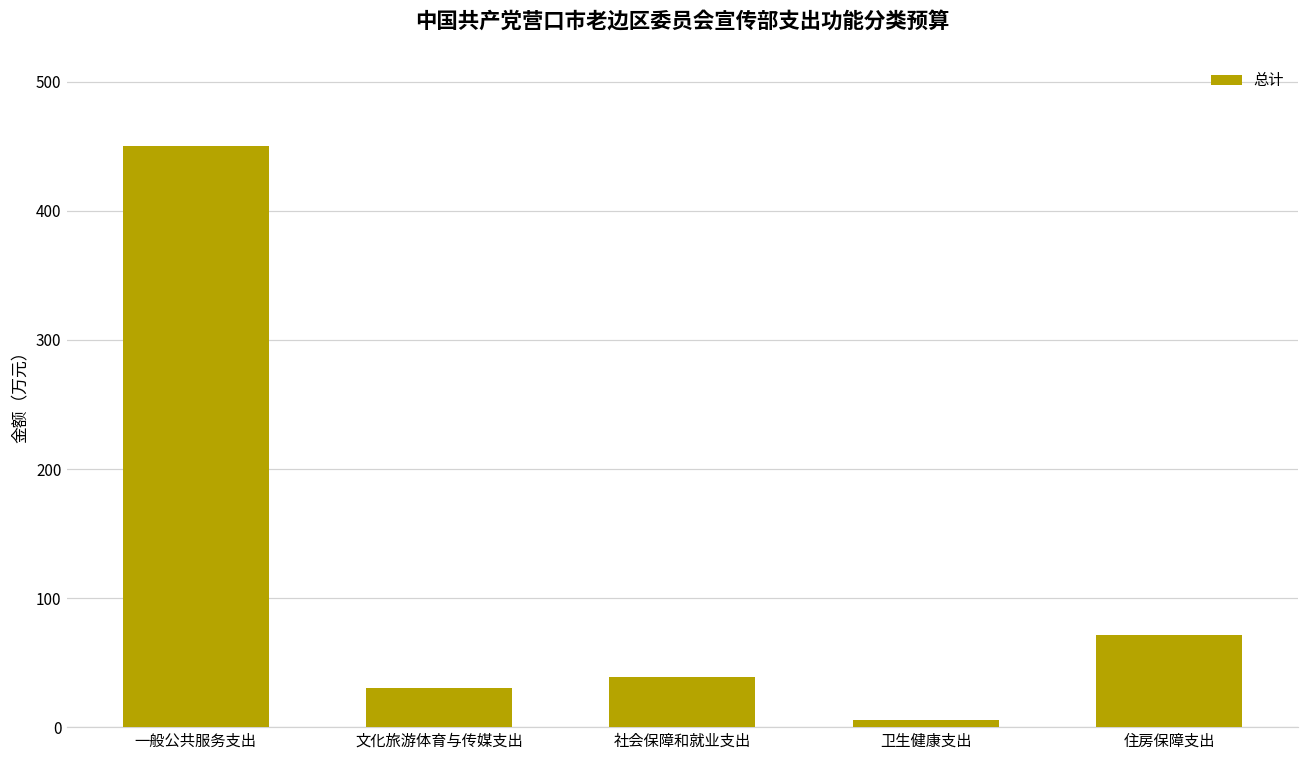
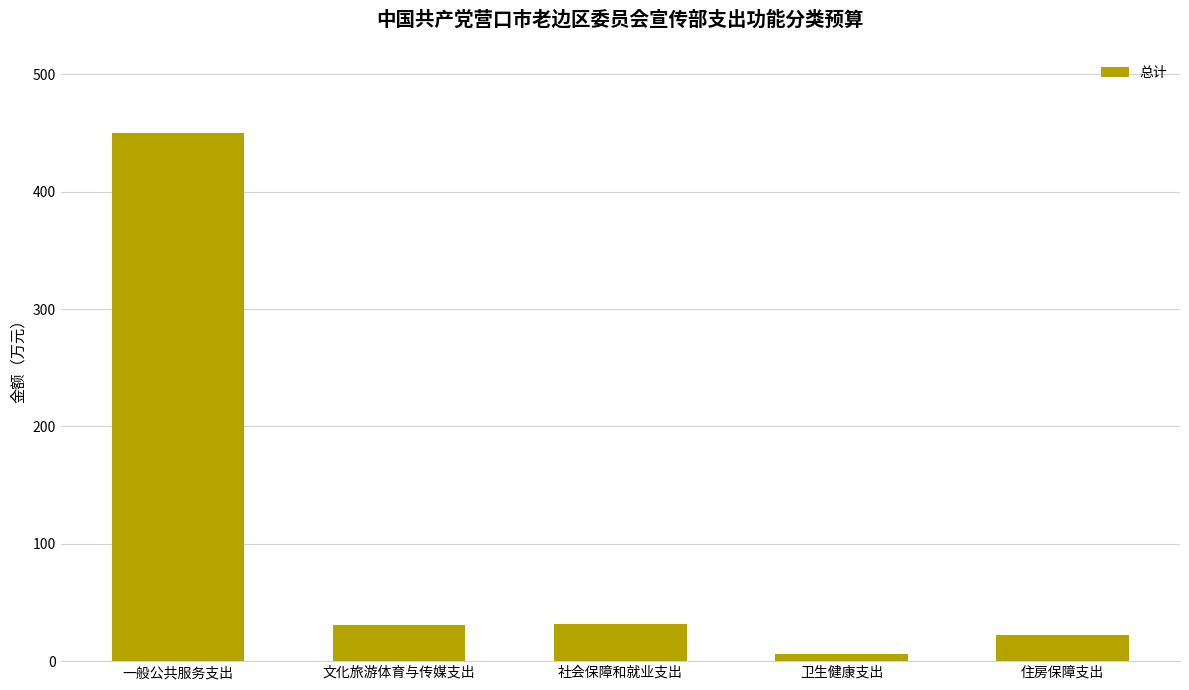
社会保障和就业支出: 39 -> 32
住房保障支出: 72 -> 22
